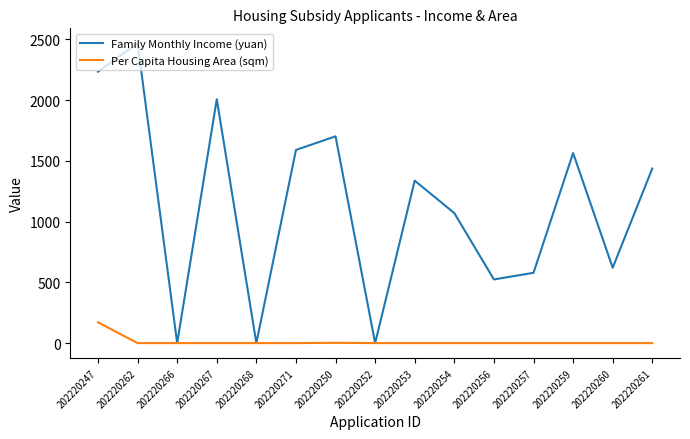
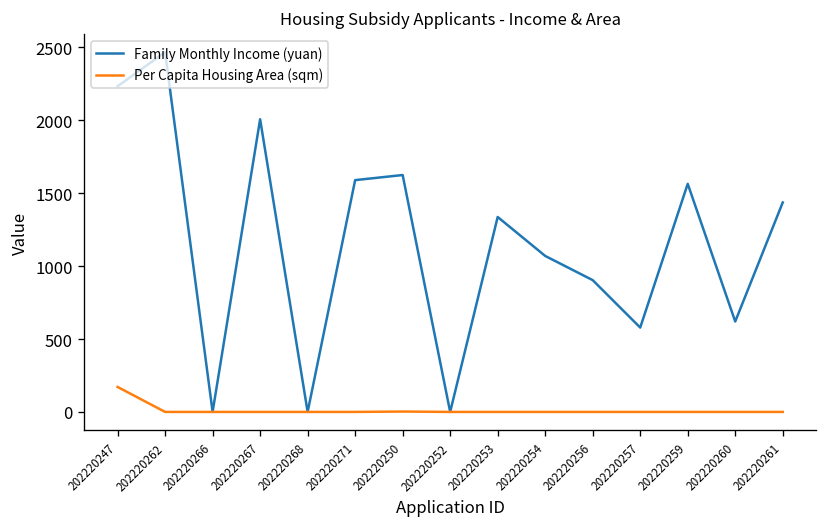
Family Monthly Income (yuan), 202220250: 1700 -> 1630
Family Monthly Income (yuan), 202220256: 520 -> 900
